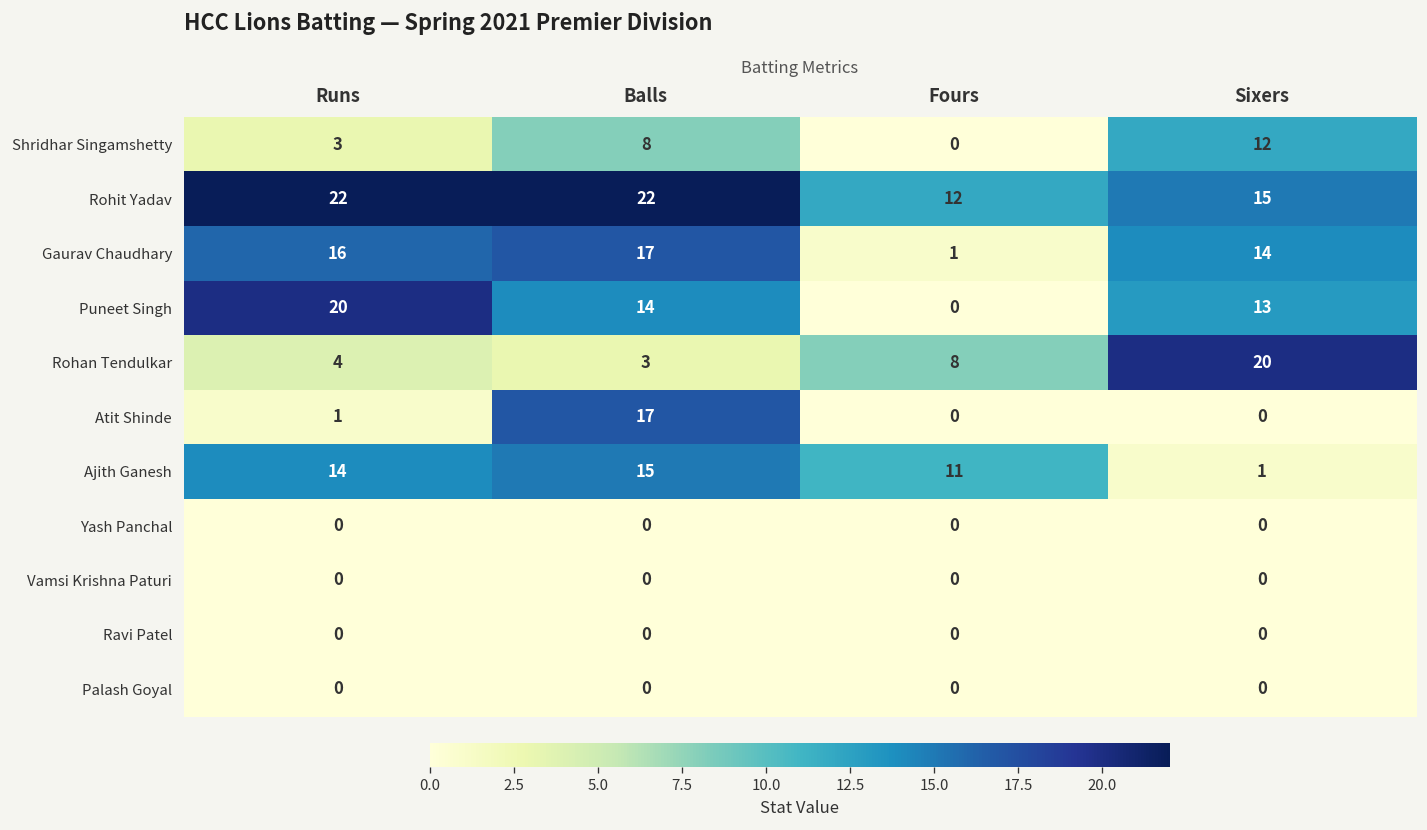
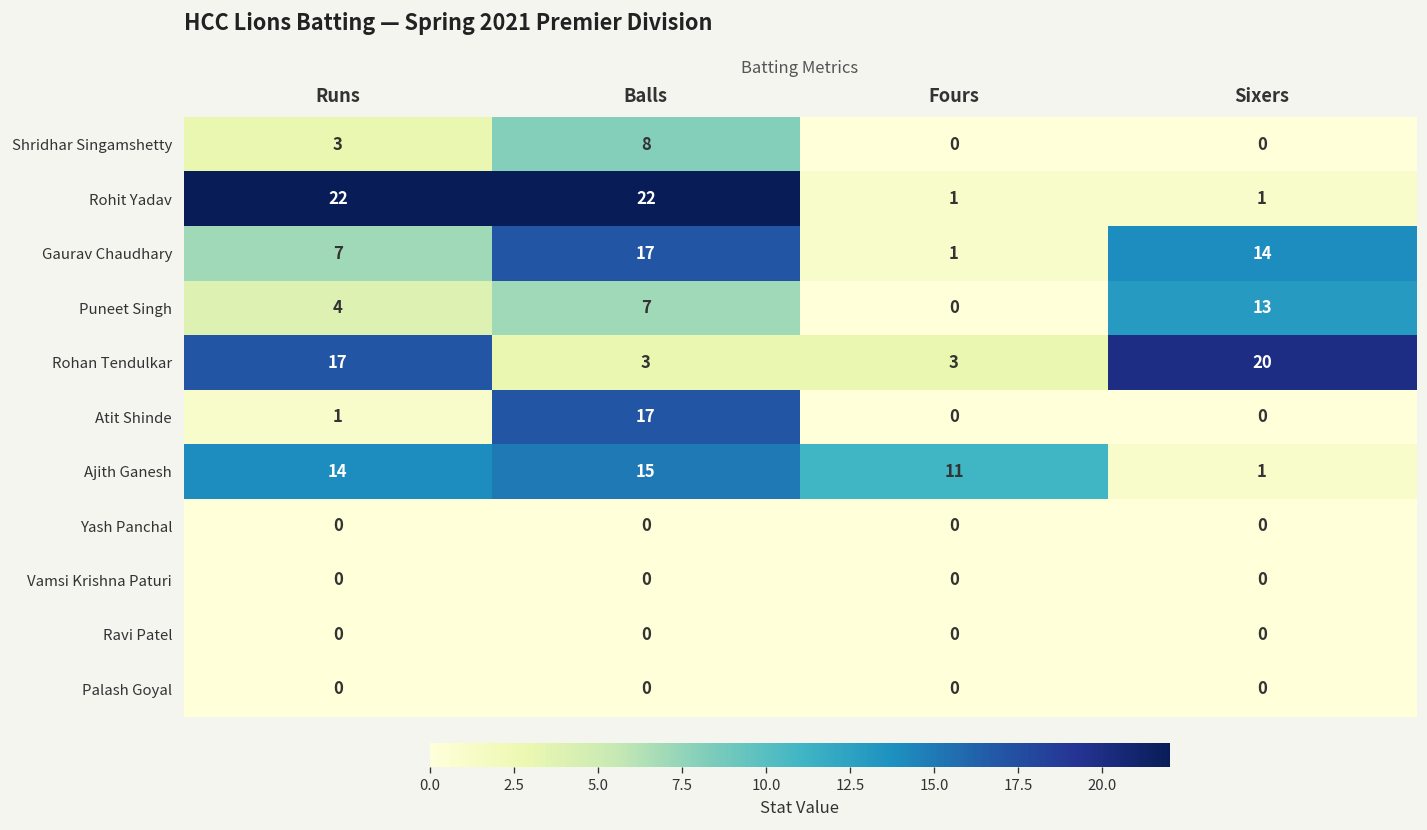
Shridhar Singamshetty, Sixers: 12 -> 0
Rohit Yadav, Fours: 12 -> 1
Rohit Yadav, Sixers: 15 -> 1
Gaurav Chaudhary, Runs: 16 -> 7
Puneet Singh, Runs: 20 -> 4
Puneet Singh, Balls: 14 -> 7
Rohan Tendulkar, Runs: 4 -> 17
Rohan Tendulkar, Fours: 8 -> 3
